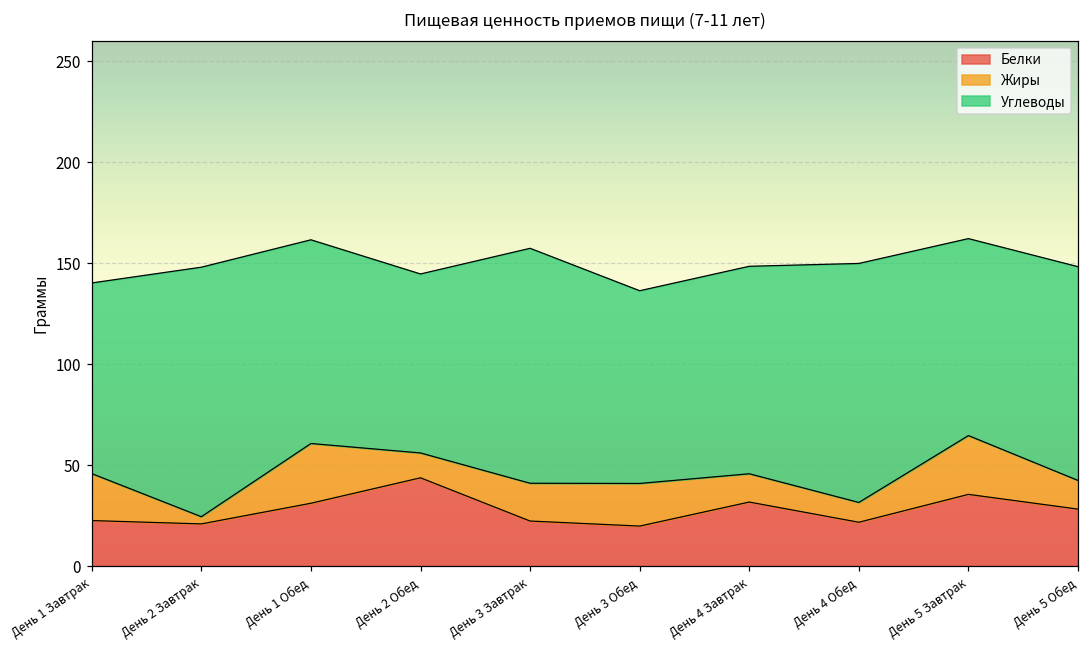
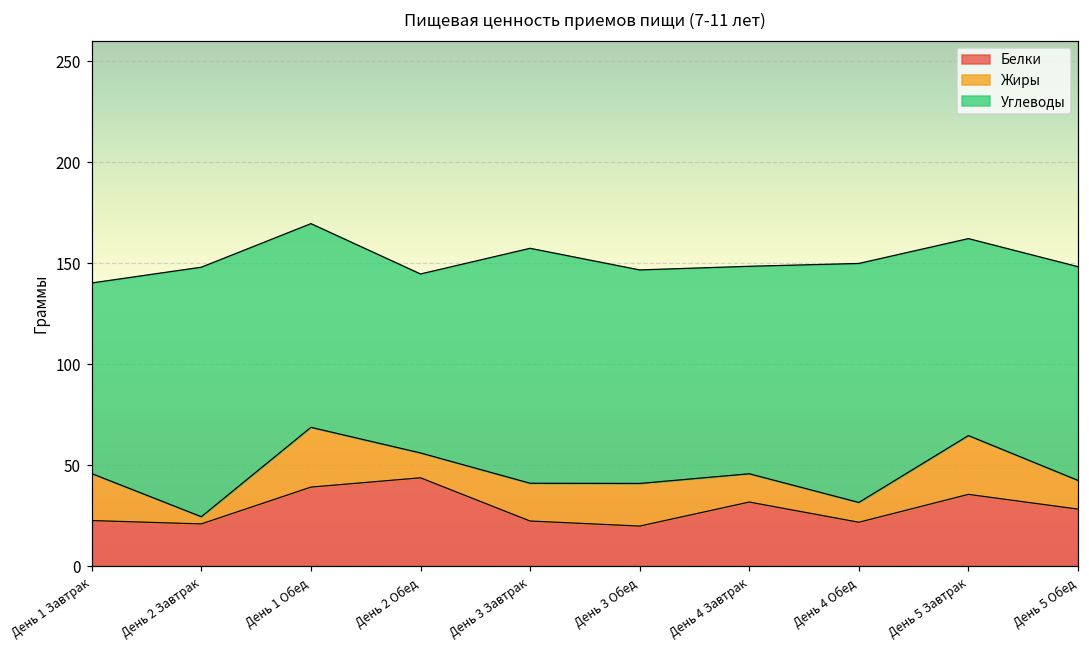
Белки, День 1 Обед: 31 -> 39
Углеводы, День 3 Обед: 95 -> 106
